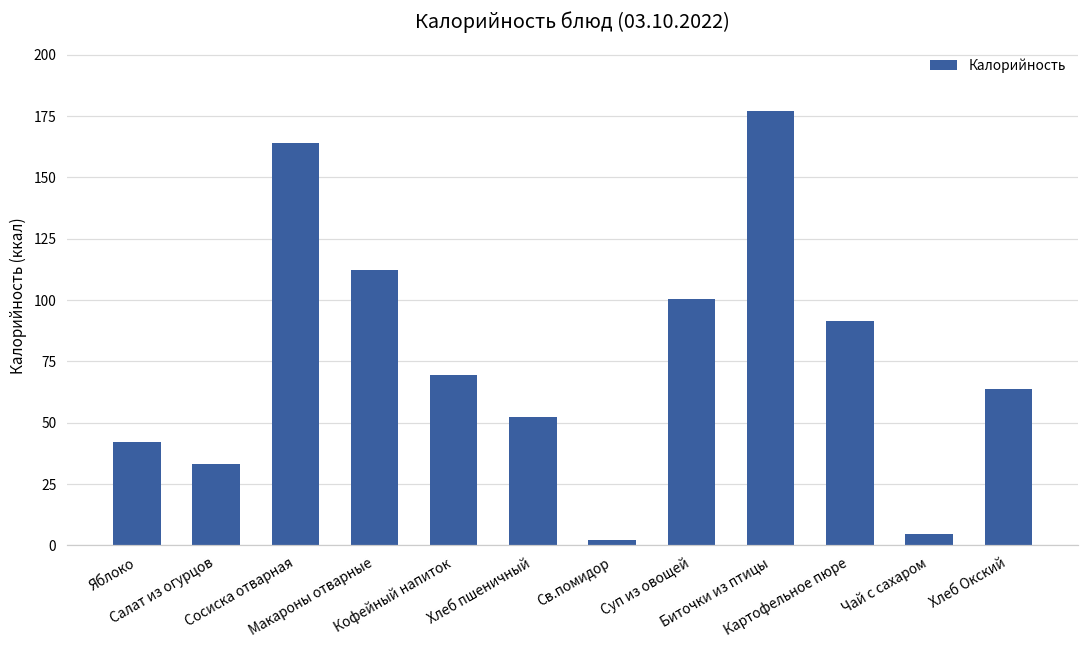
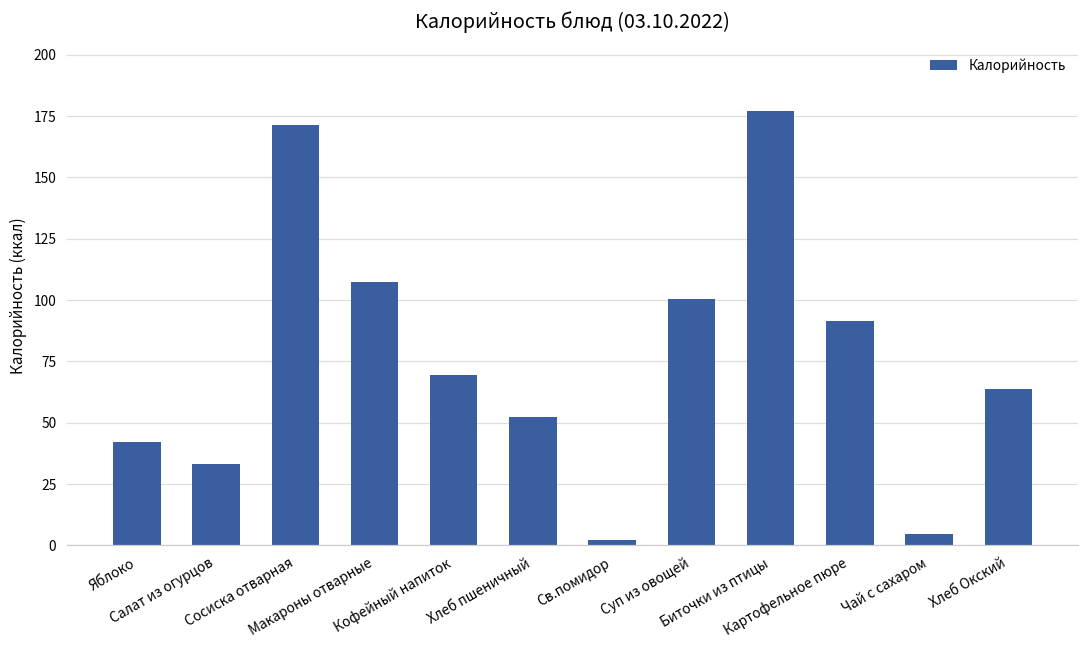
Сосиска отварная: 164 -> 171
Макароны отварные: 112 -> 107
